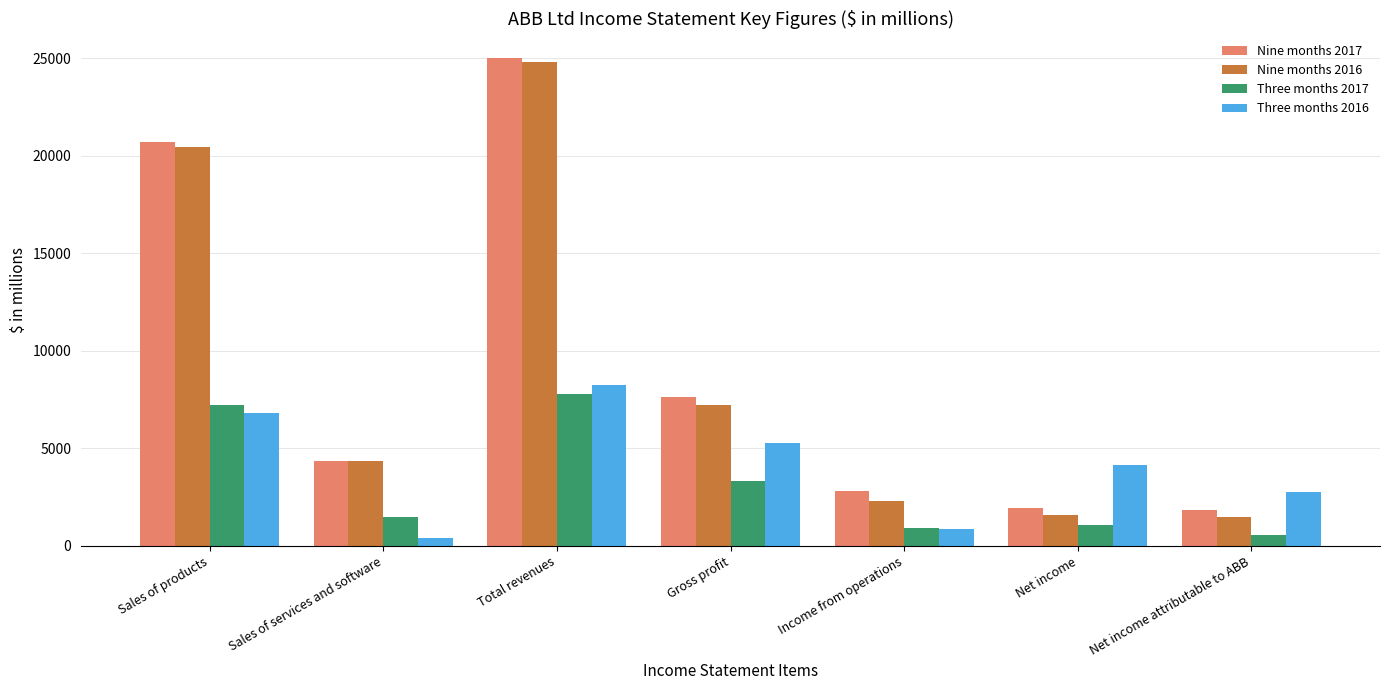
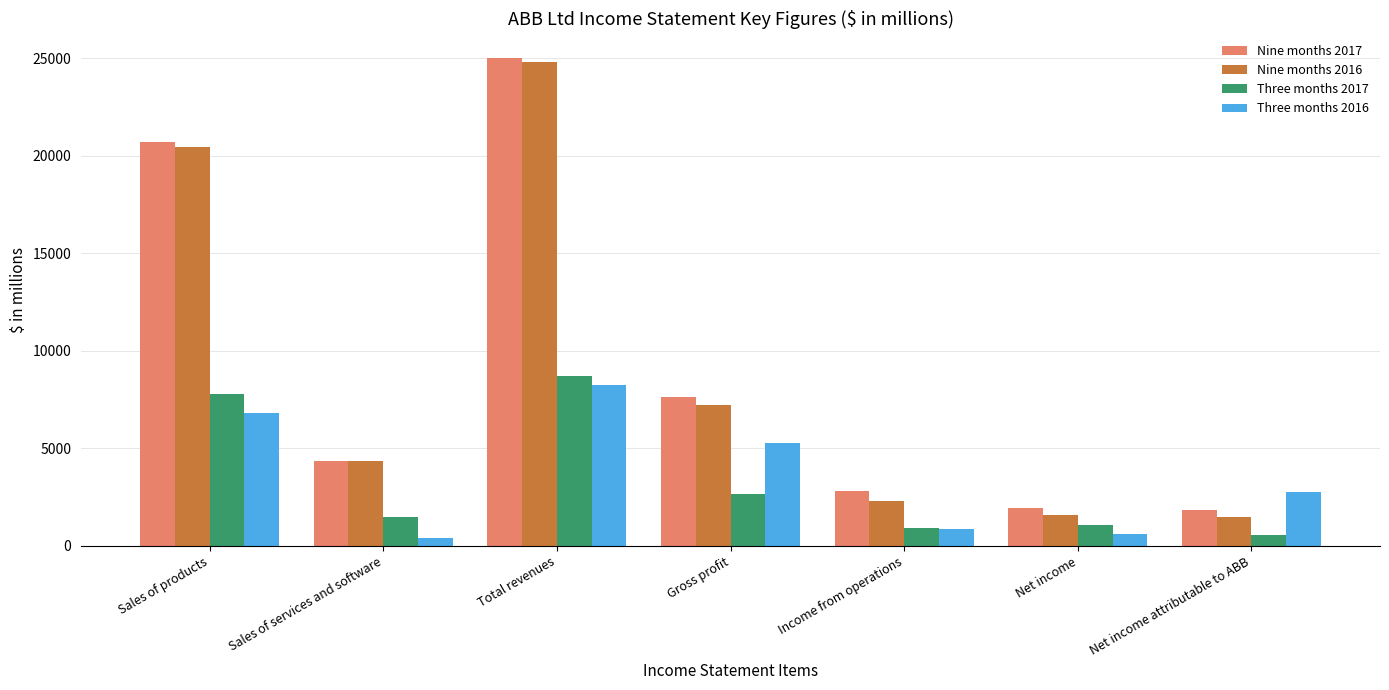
Three months 2017, Sales of products: 7200 -> 7800
Three months 2017, Total revenues: 7800 -> 8700
Three months 2017, Gross profit: 3300 -> 2700
Three months 2016, Net income: 4100 -> 600
